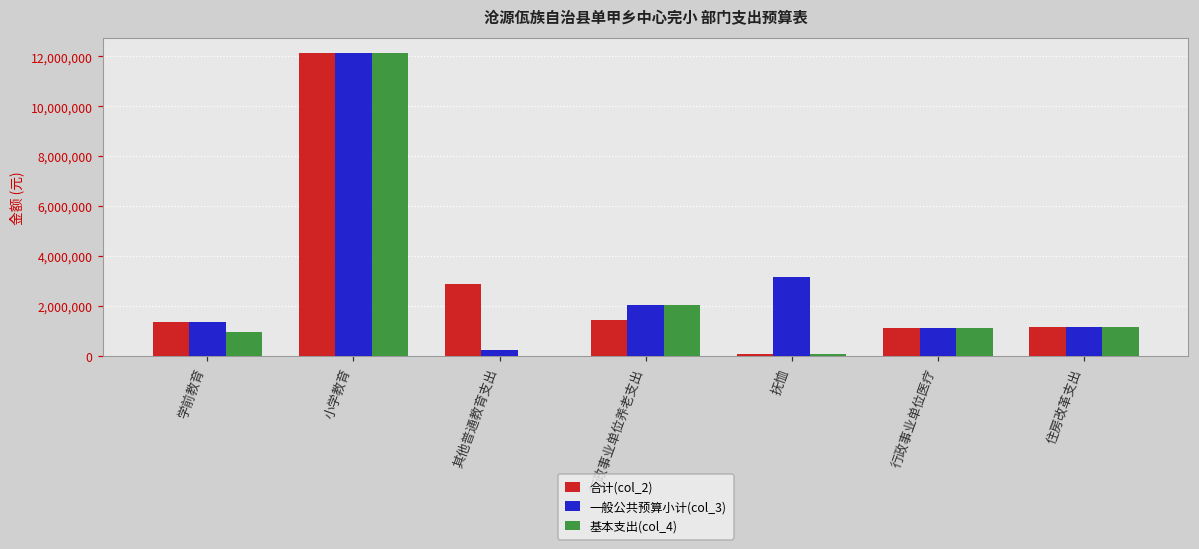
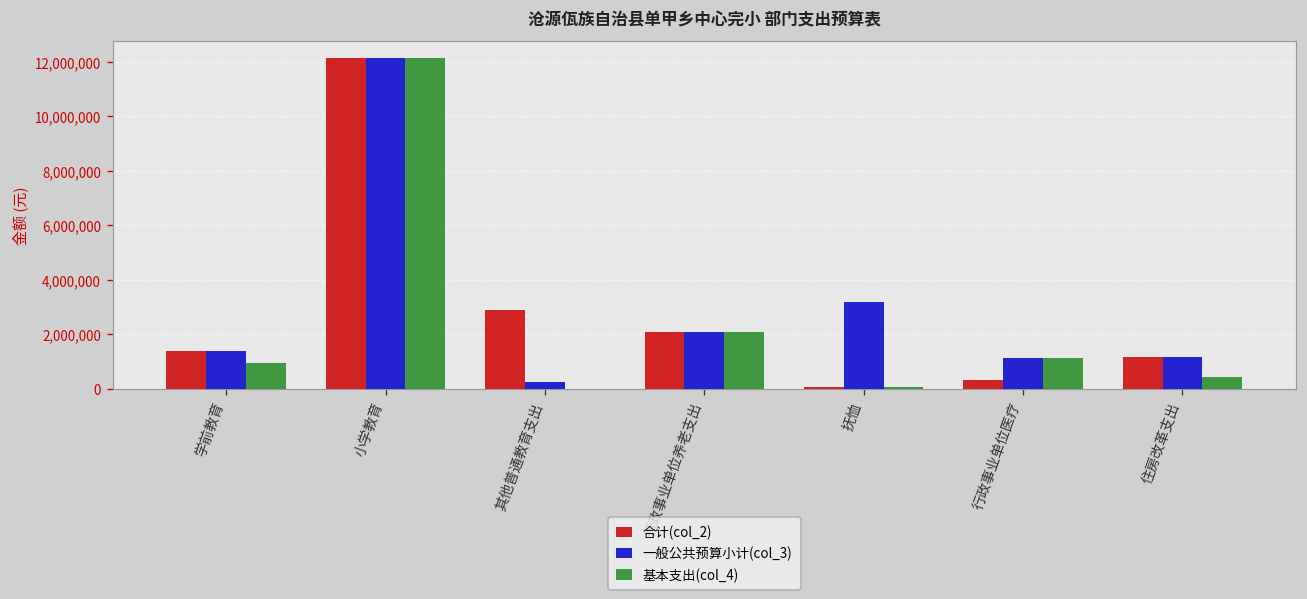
合计(col_2), 行政事业单位养老支出: 1,400,000 -> 2,100,000
合计(col_2), 行政事业单位医疗: 1,100,000 -> 300,000
基本支出(col_4), 住房改革支出: 1,200,000 -> 400,000
